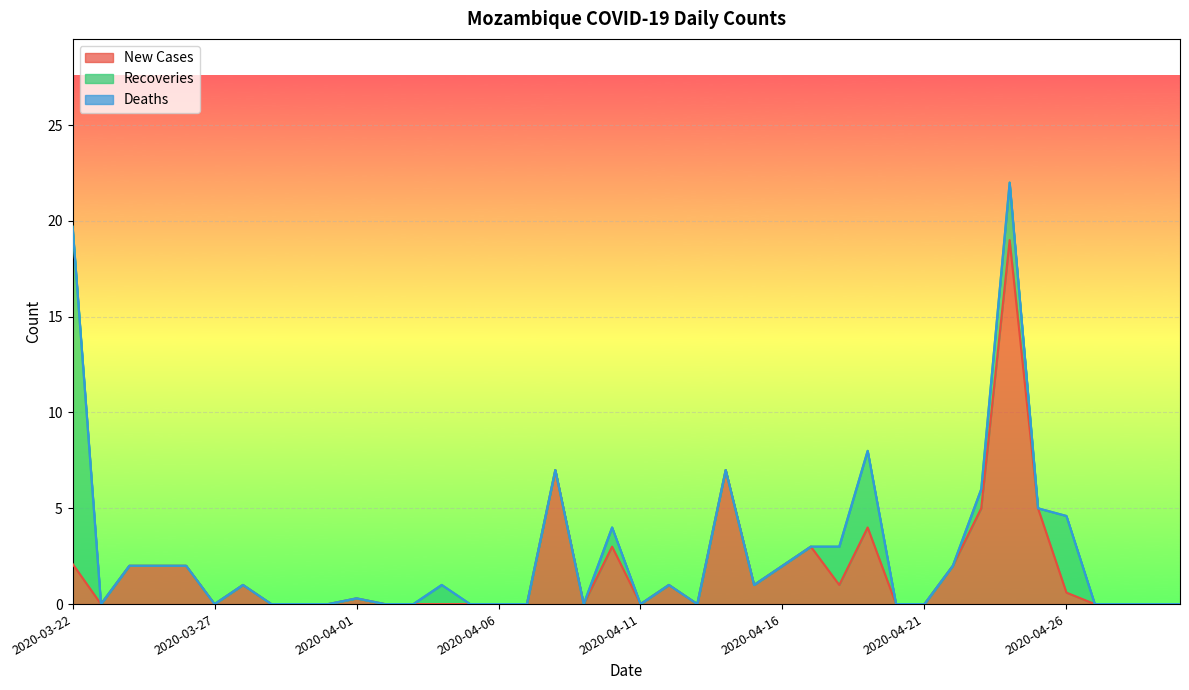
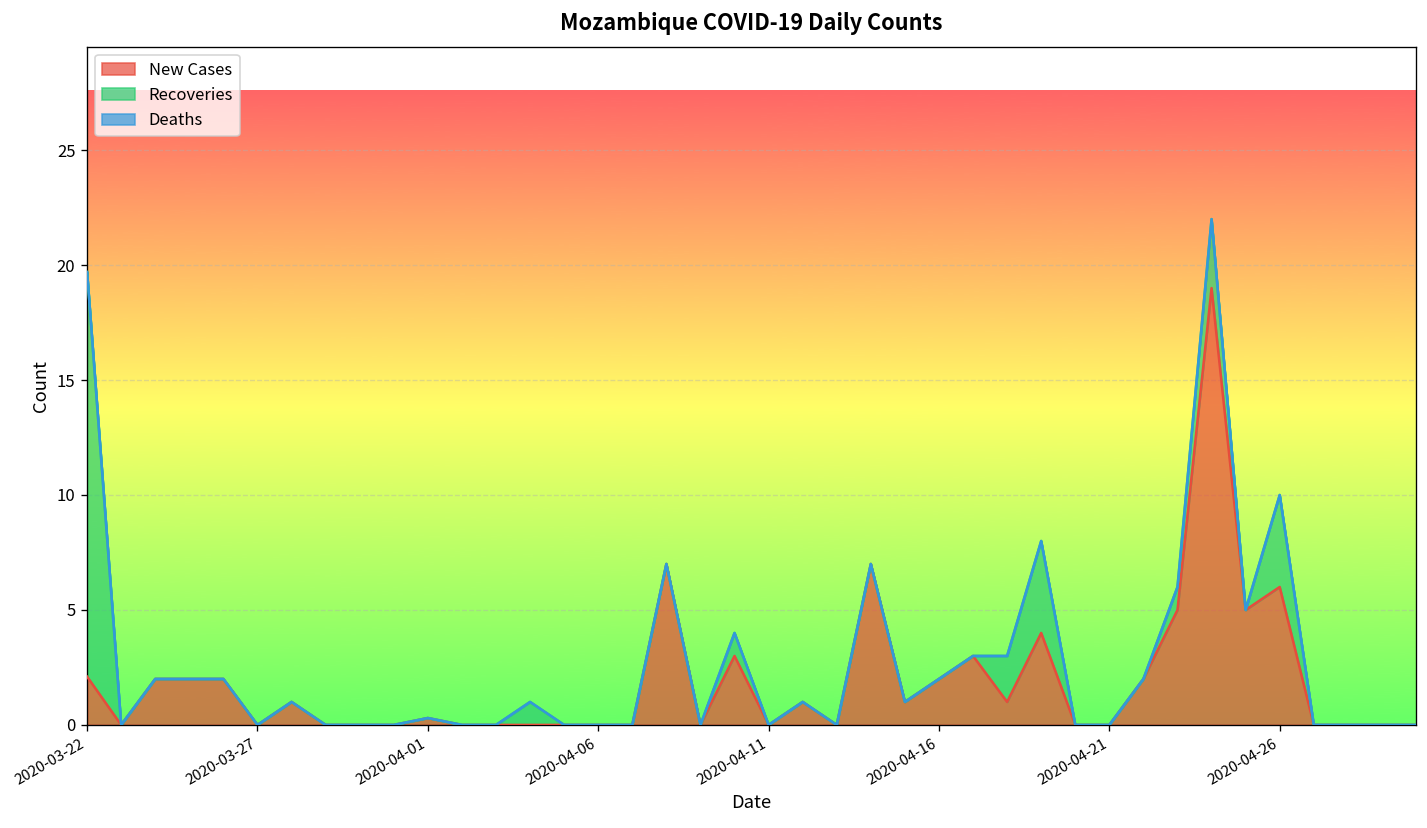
New Cases, 2020-04-26: 0.6 -> 6.0
